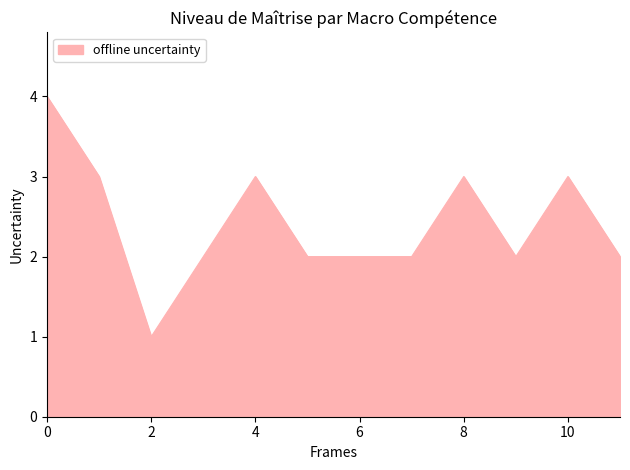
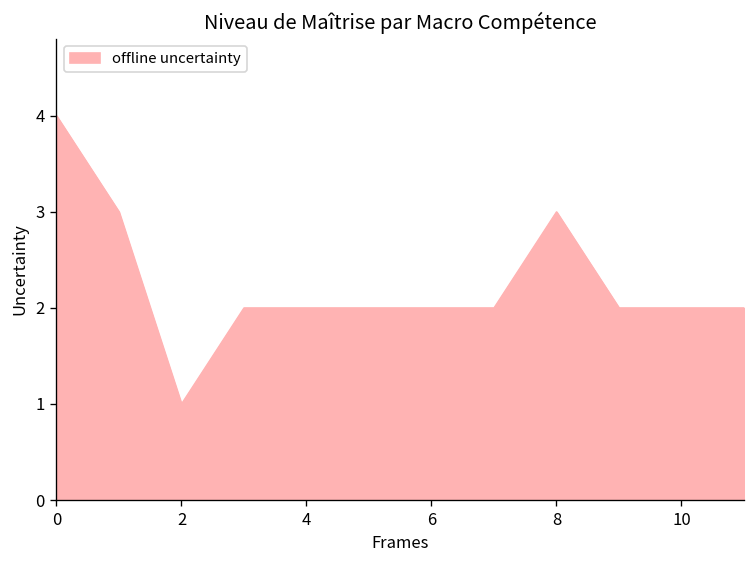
4: 3 -> 2
10: 3 -> 2
